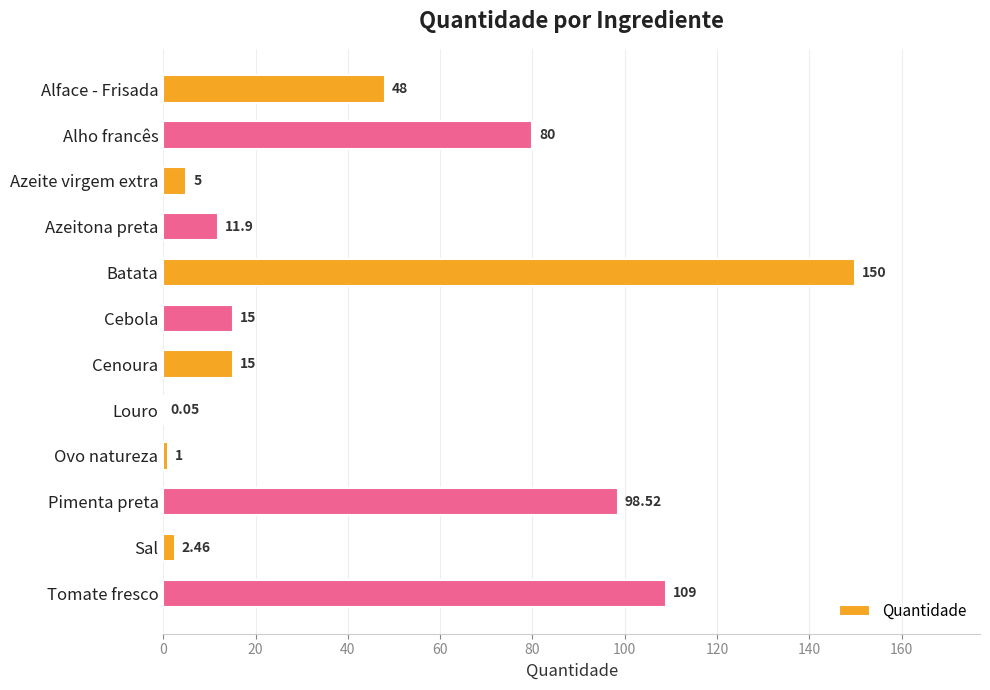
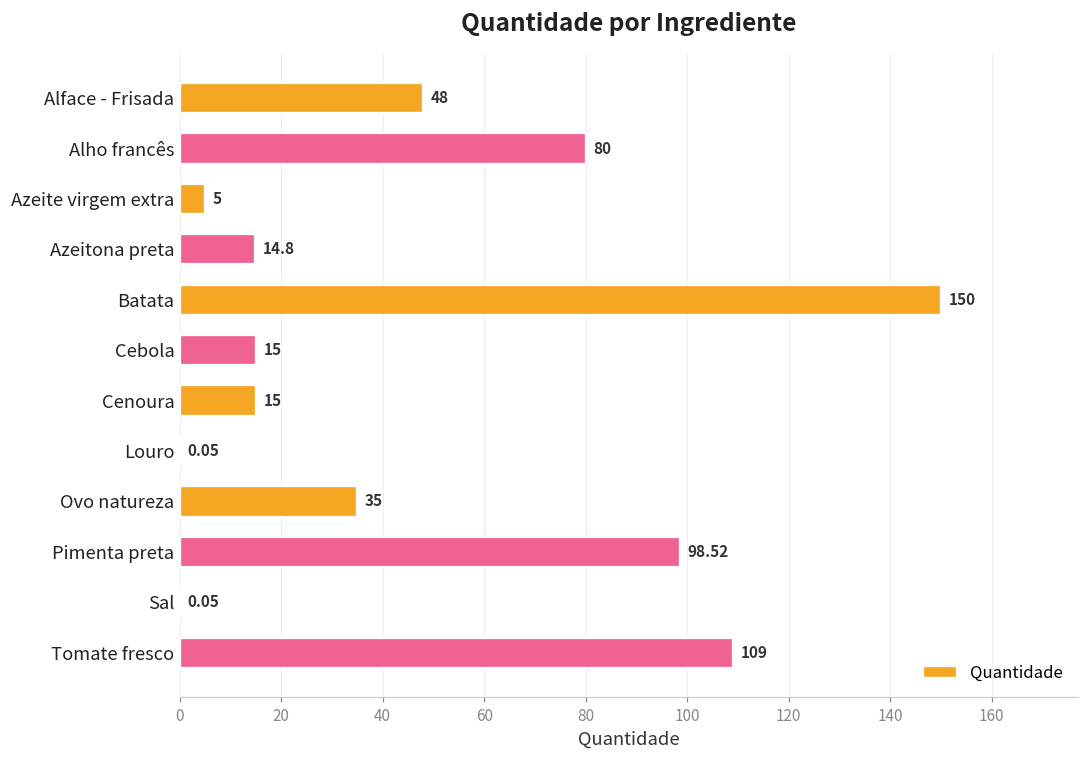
Azeitona preta: 11.9 -> 14.8
Ovo natureza: 1 -> 35
Sal: 2.46 -> 0.05
